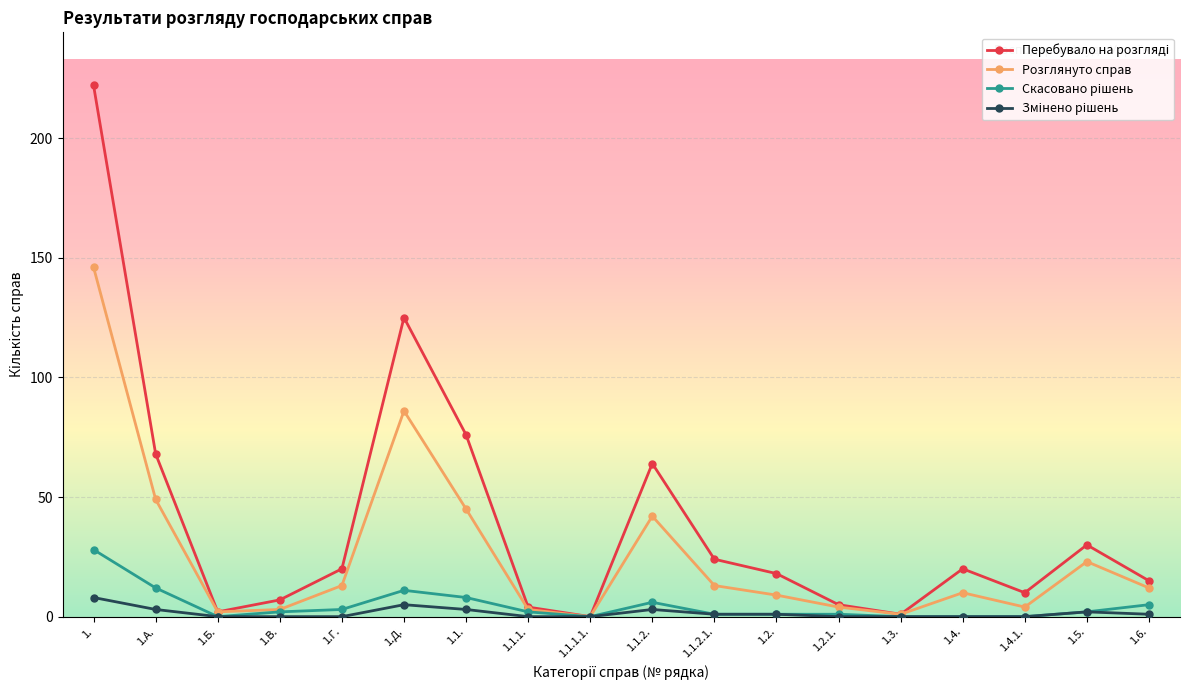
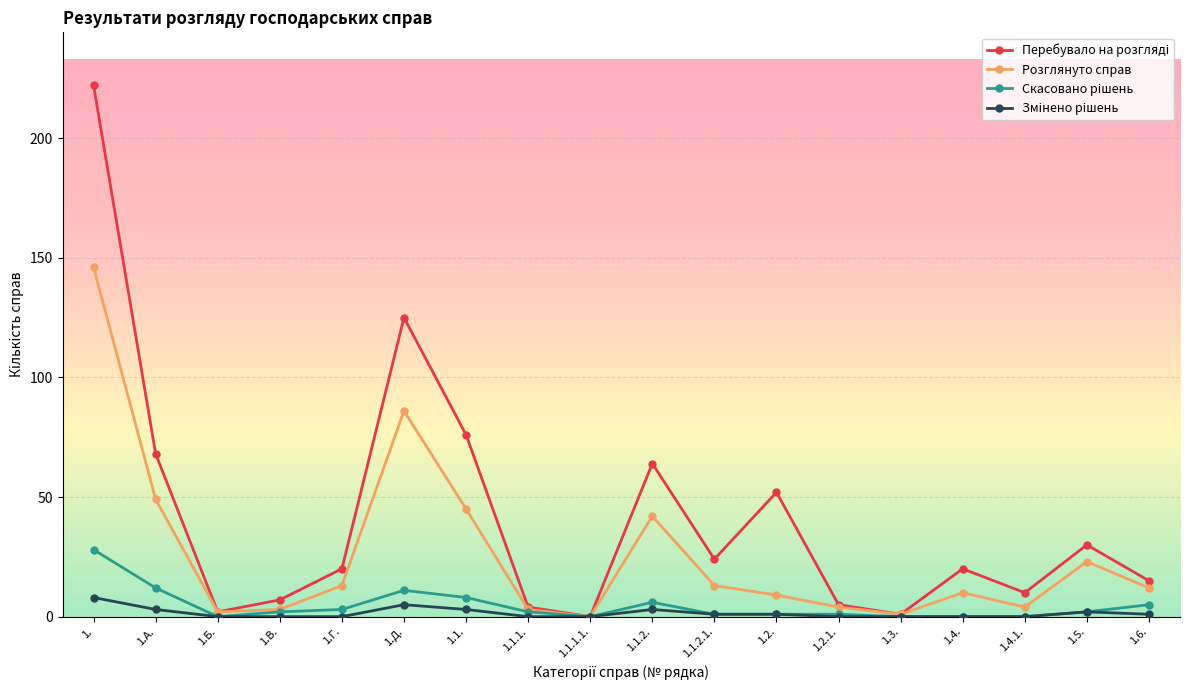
Перебувало на розгляді, 1.2.: 18 -> 52
